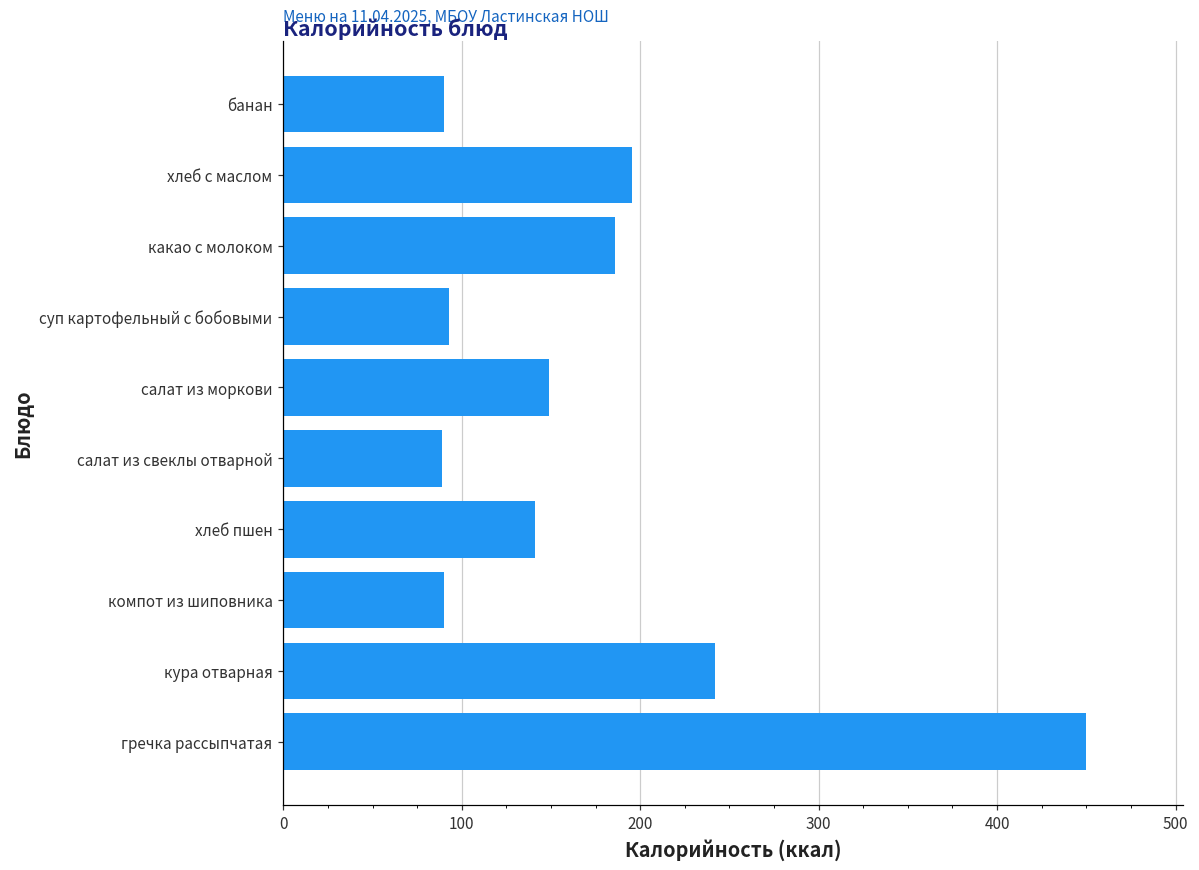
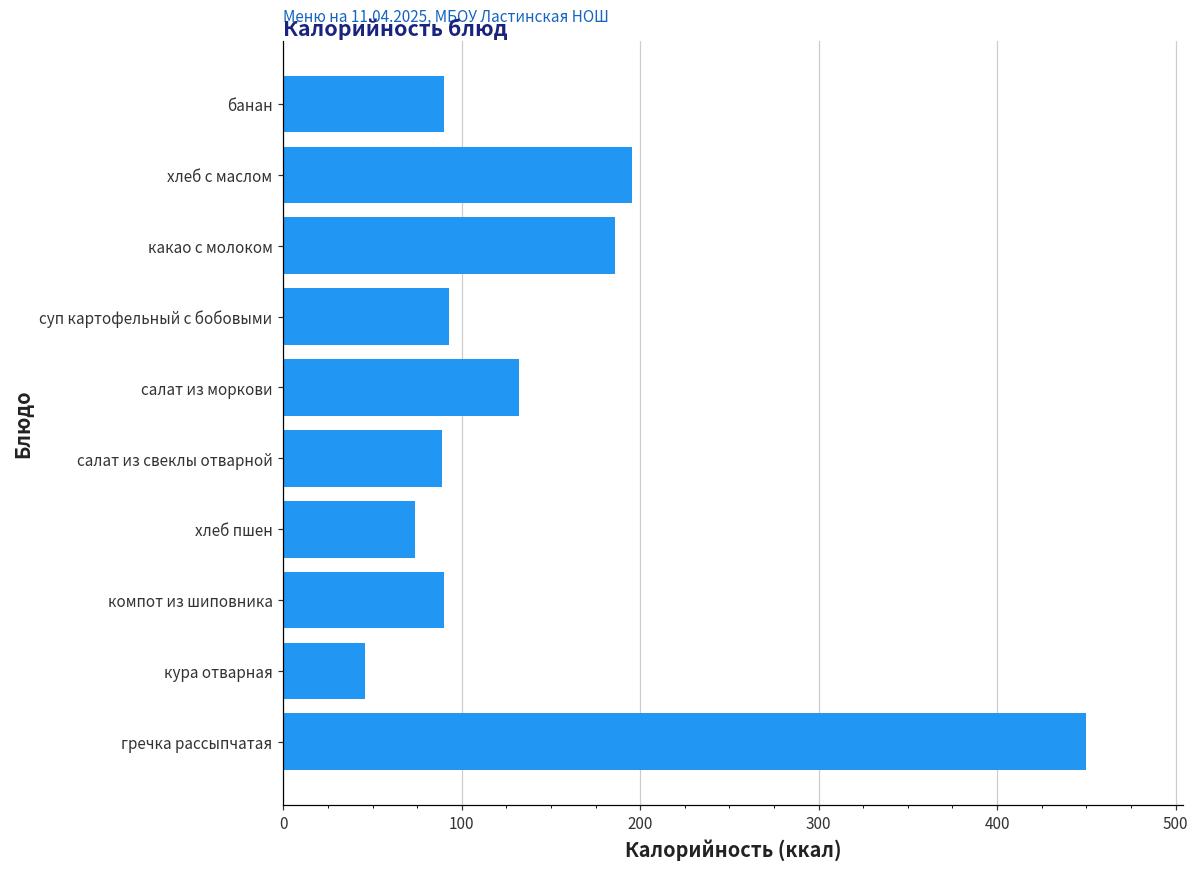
салат из моркови: 149 -> 132
хлеб пшен: 141 -> 74
кура отварная: 242 -> 46
